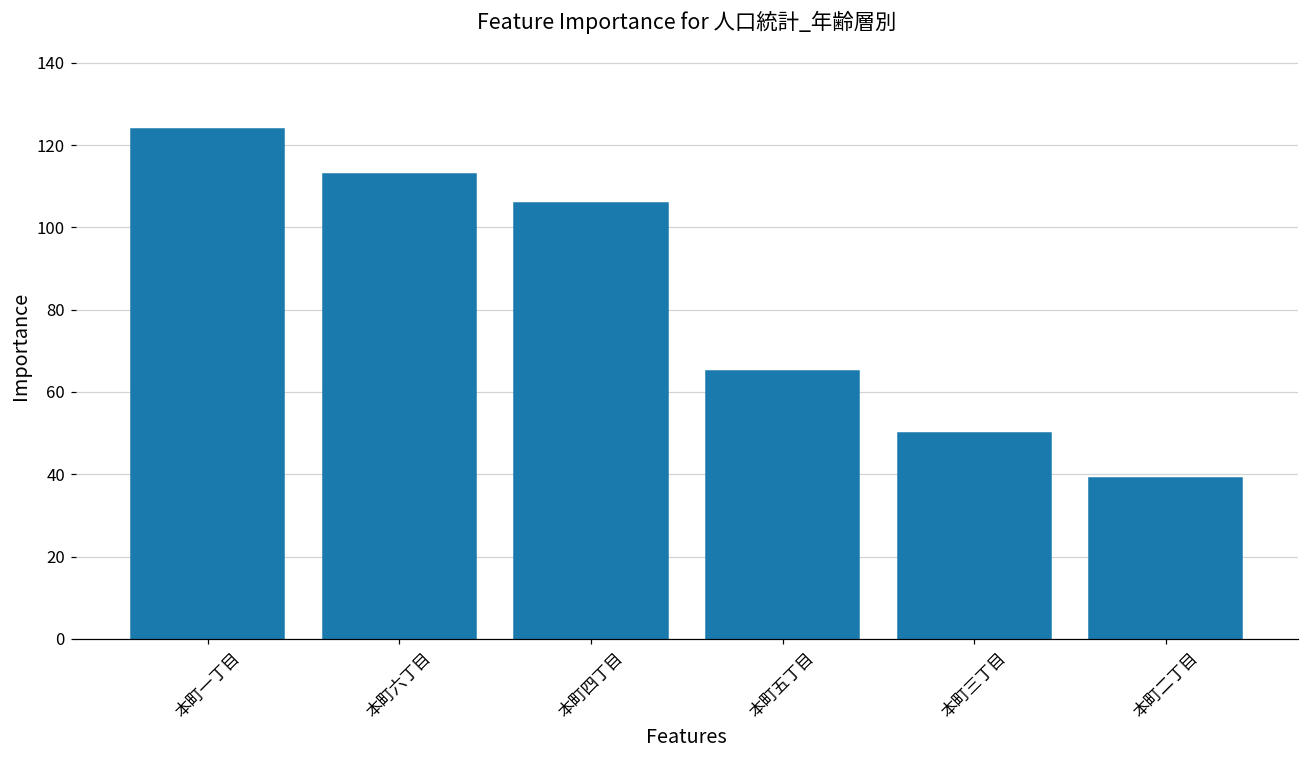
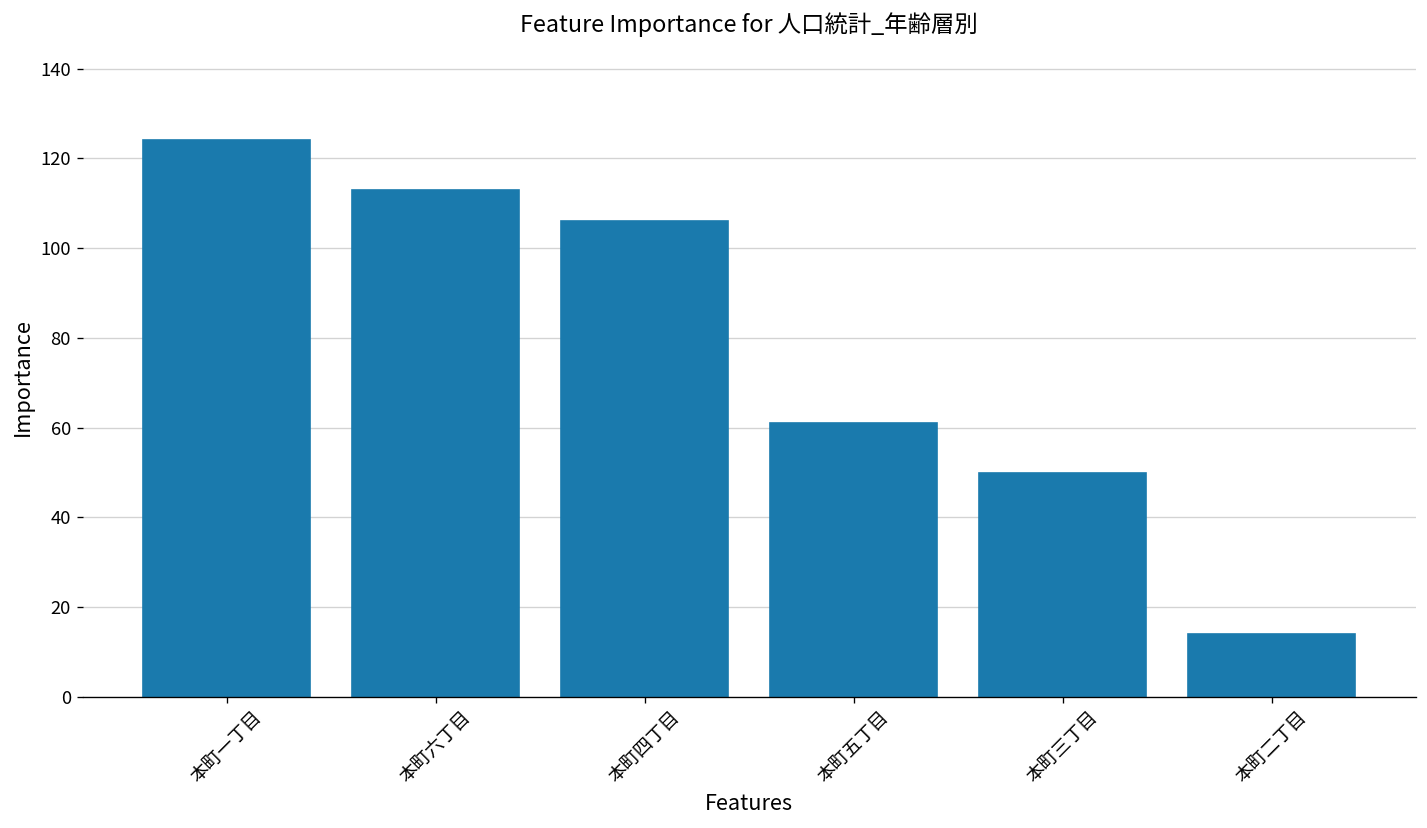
本町五丁目: 65 -> 61
本町二丁目: 39 -> 14
